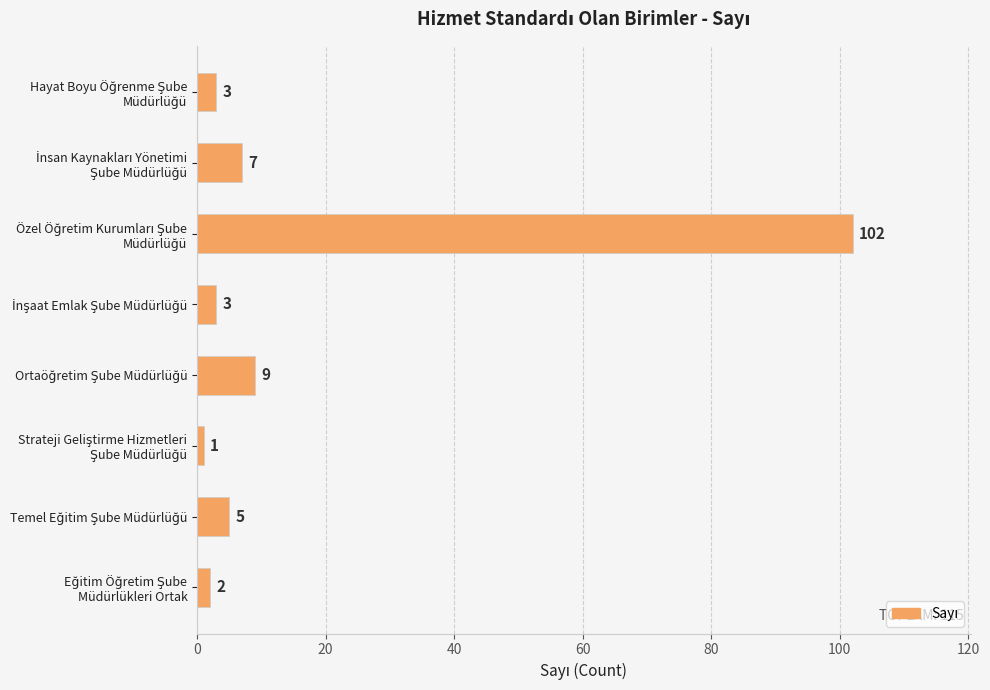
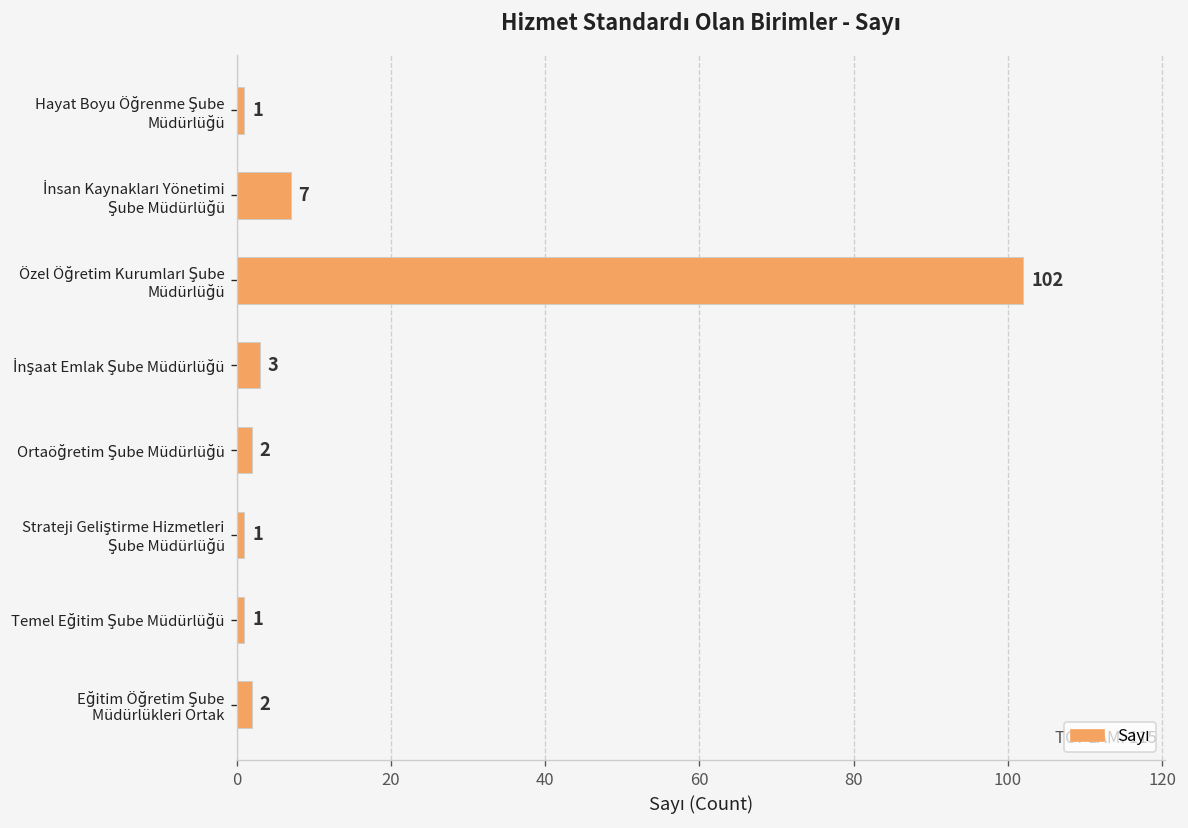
Hayat Boyu Öğrenme Şube Müdürlüğü: 3 -> 1
Ortaöğretim Şube Müdürlüğü: 9 -> 2
Temel Eğitim Şube Müdürlüğü: 5 -> 1
